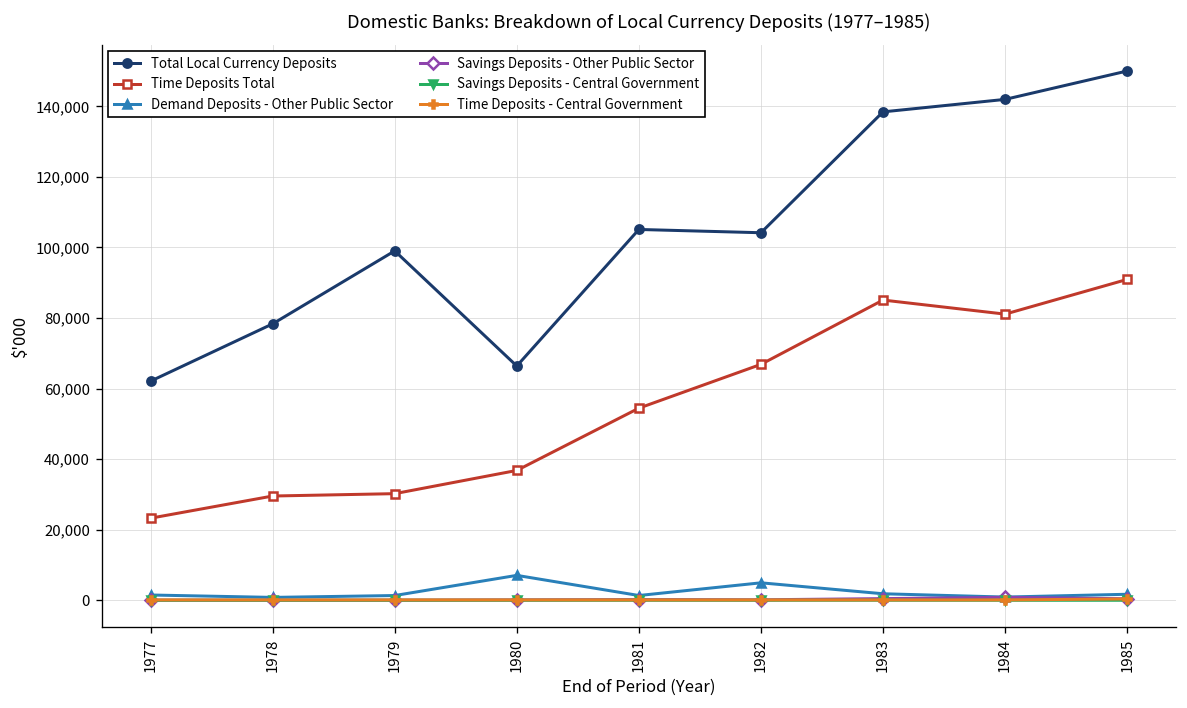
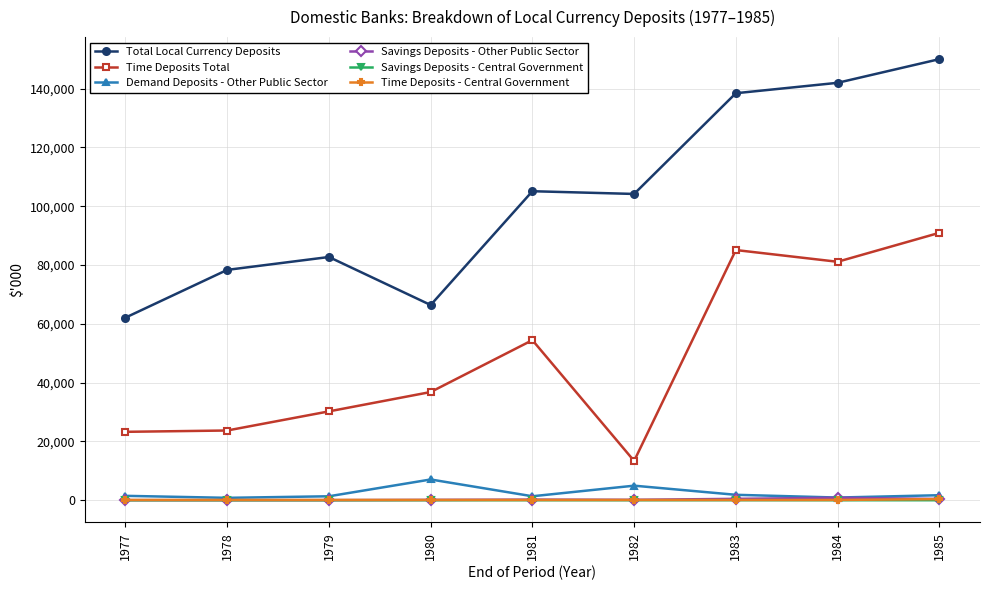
Time Deposits Total, 1978: 30,000 -> 24,000
Total Local Currency Deposits, 1979: 99,000 -> 83,000
Time Deposits Total, 1982: 67,000 -> 13,000
